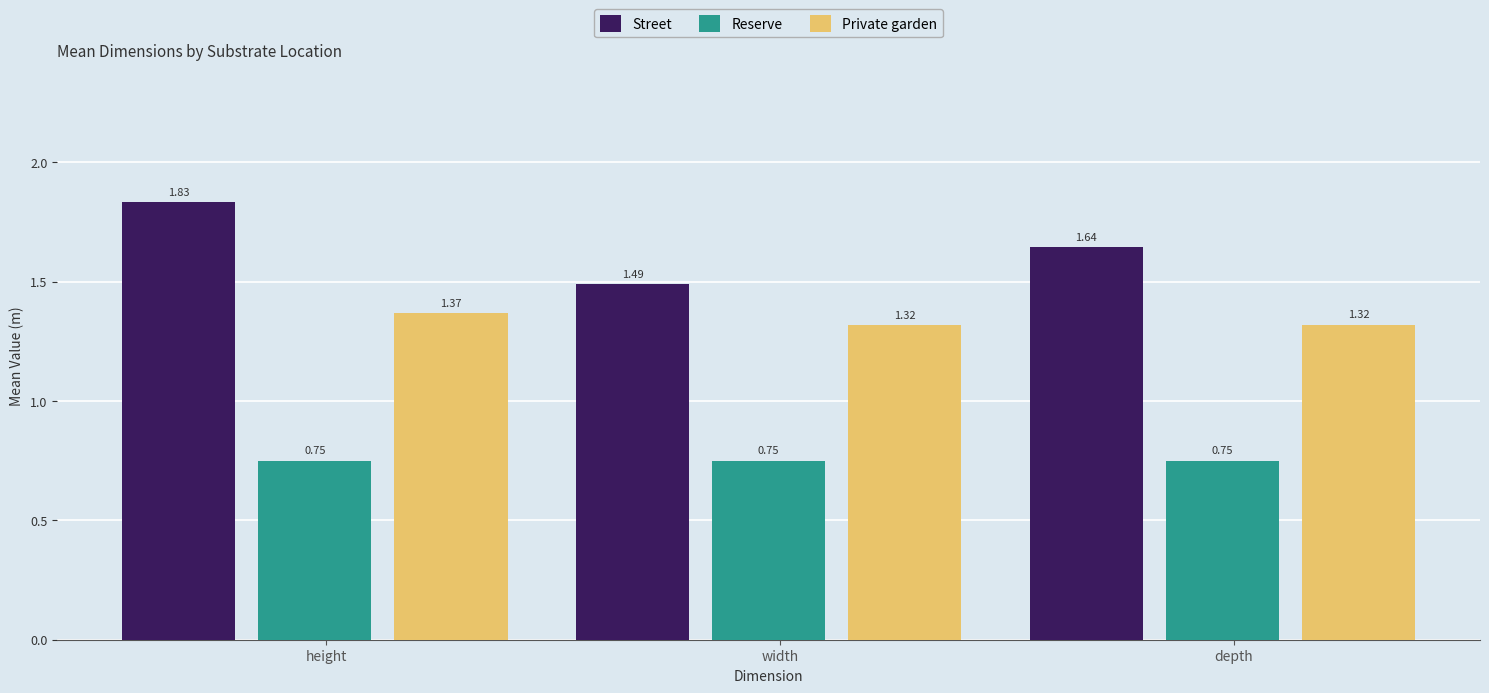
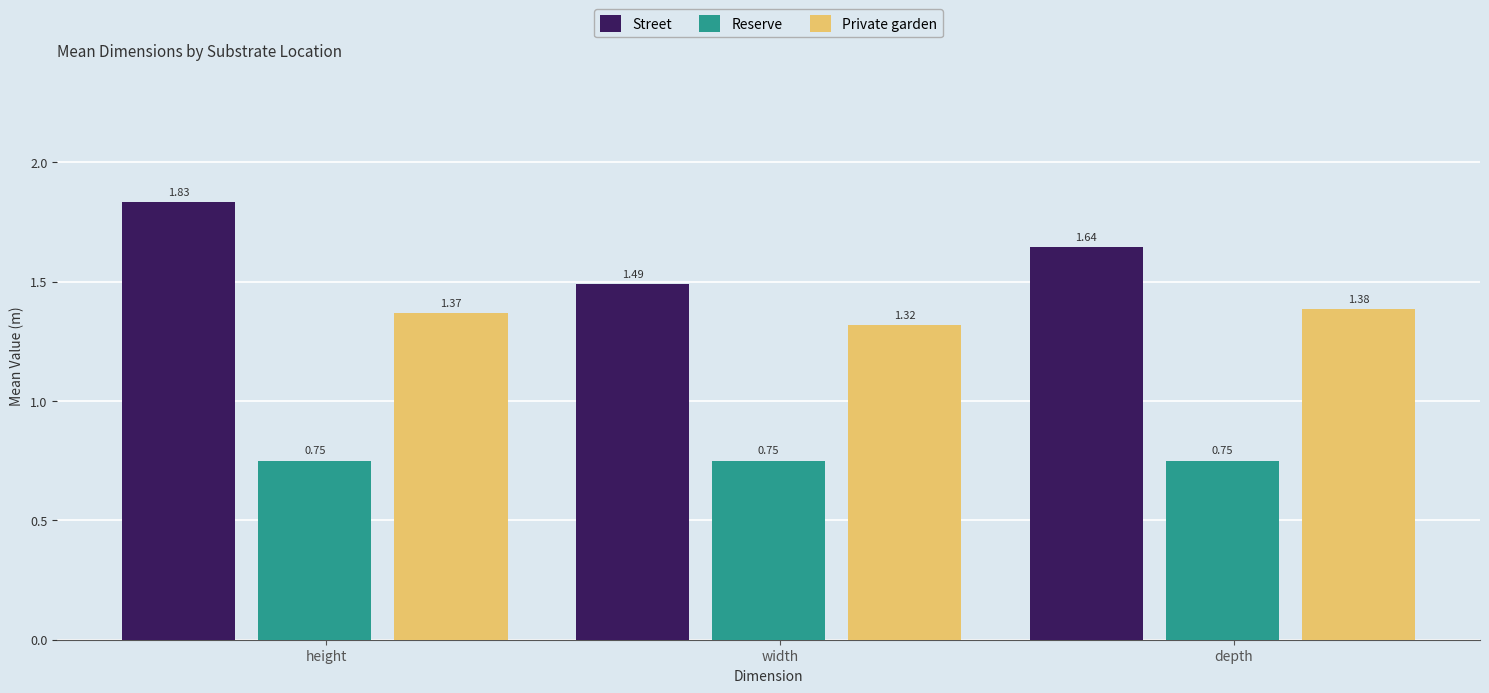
Private garden, depth: 1.32 -> 1.38
